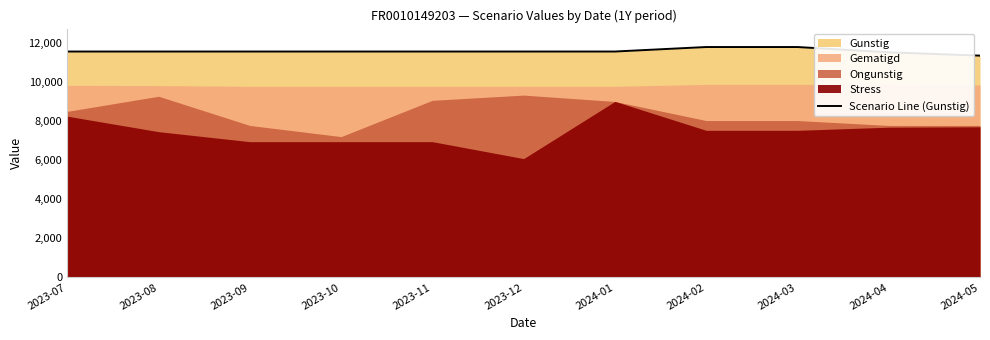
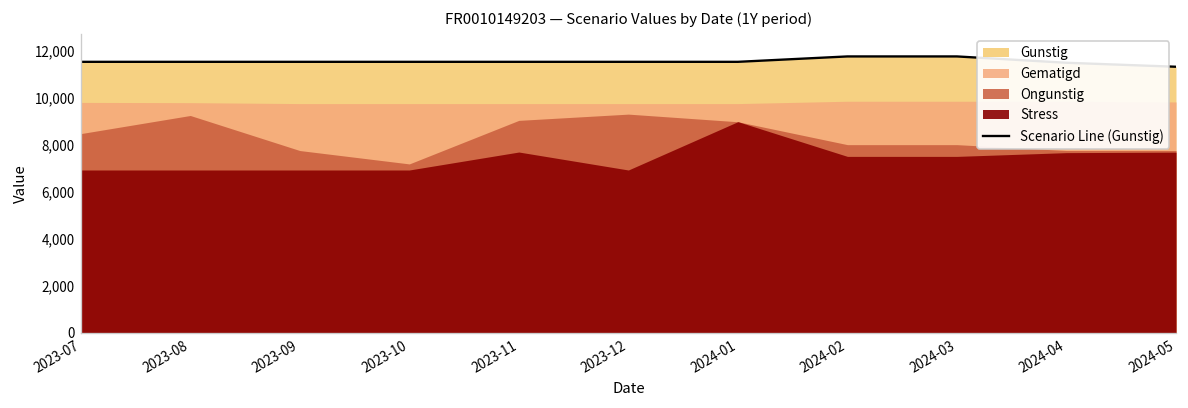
Stress, 2023-07: 8,200 -> 6,900
Stress, 2023-08: 7,500 -> 6,900
Stress, 2023-11: 6,900 -> 7,700
Stress, 2023-12: 6,100 -> 6,900
